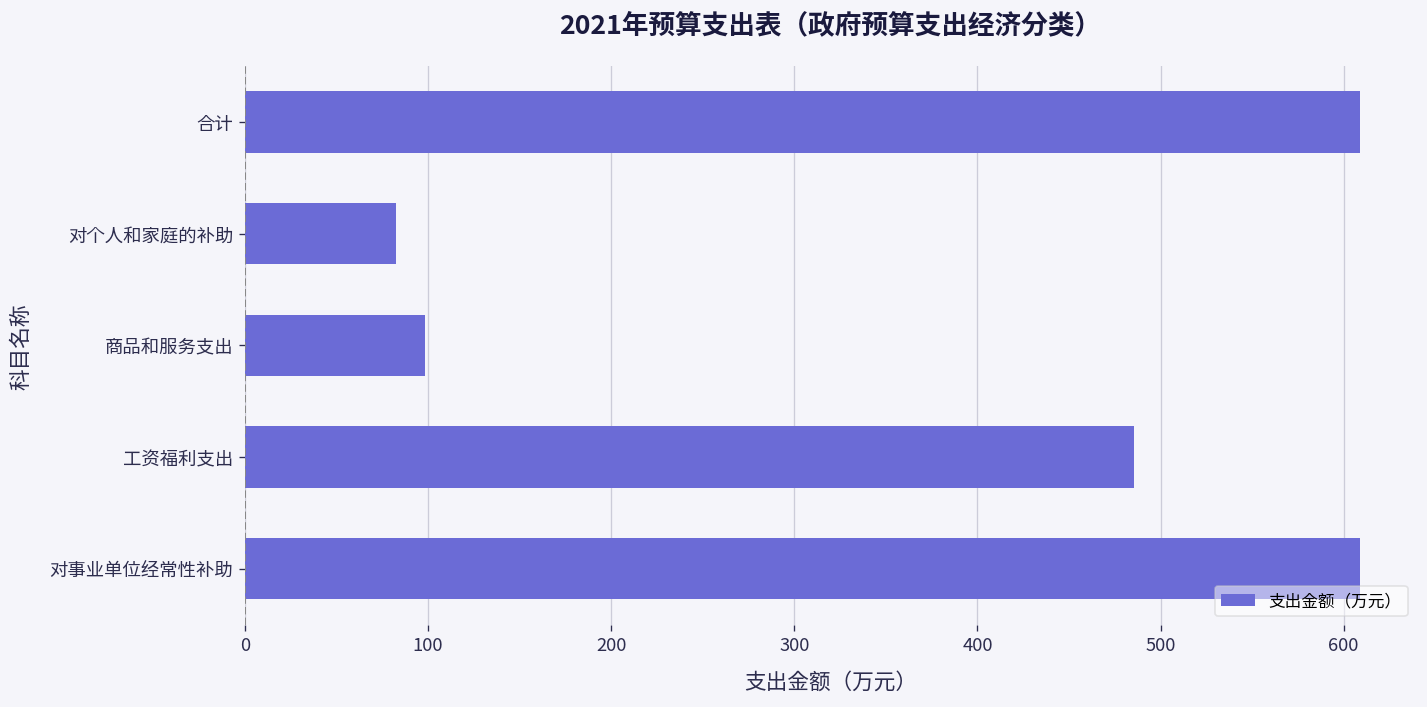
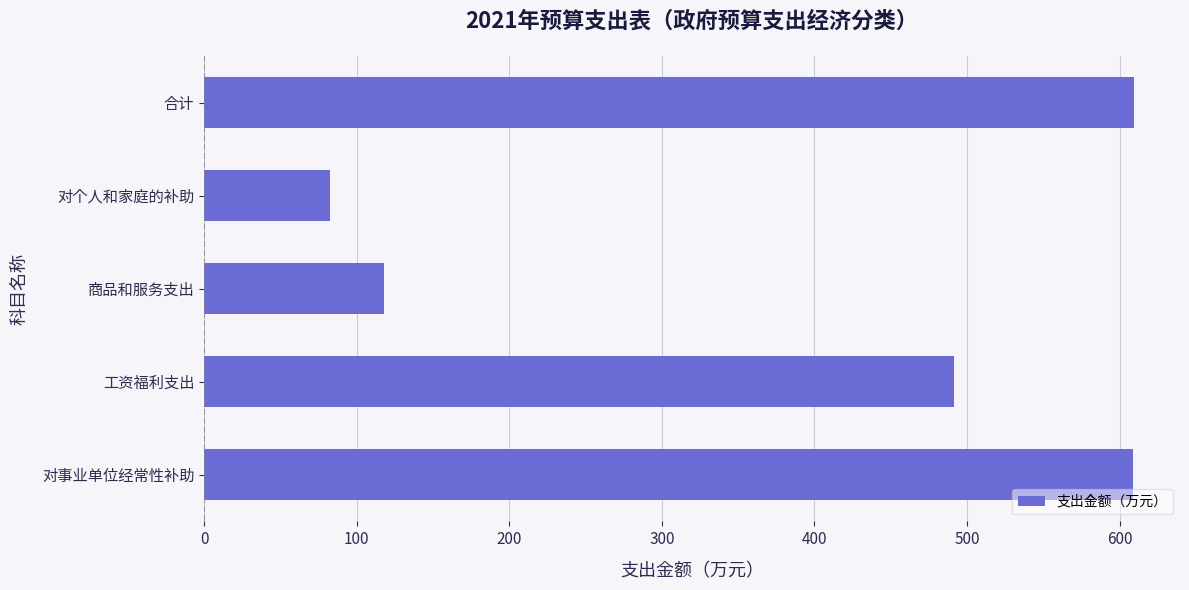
商品和服务支出: 98 -> 118
工资福利支出: 485 -> 491
